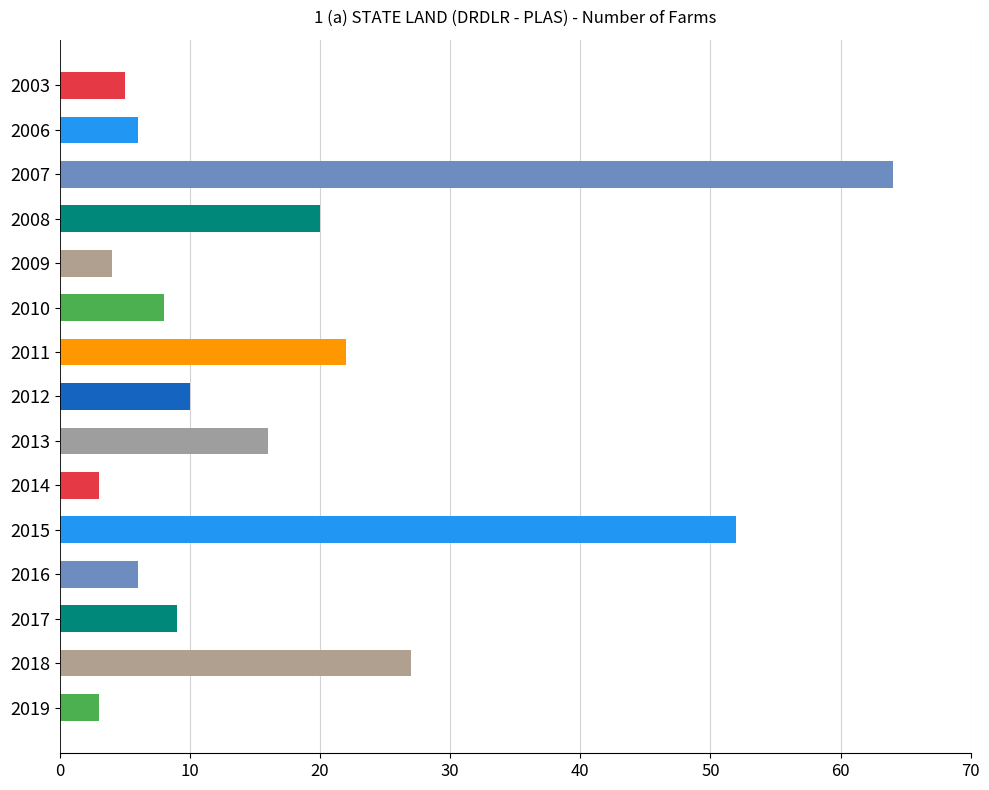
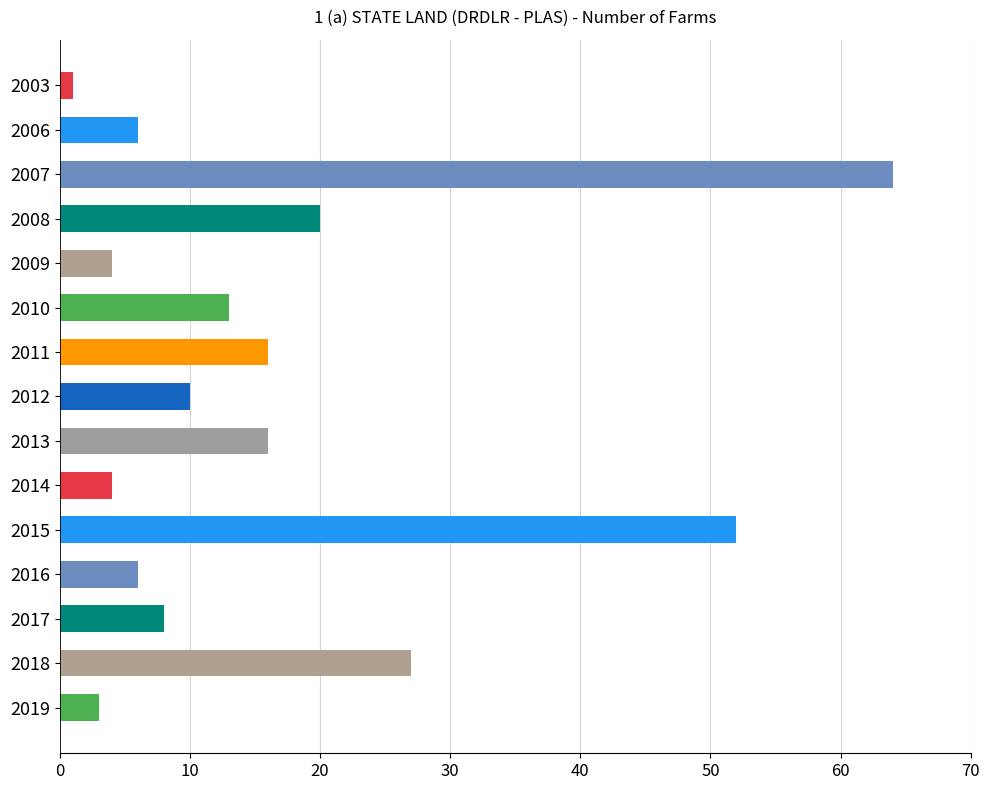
2003: 5 -> 1
2010: 8 -> 13
2011: 22 -> 16
2014: 3 -> 4
2017: 9 -> 8
